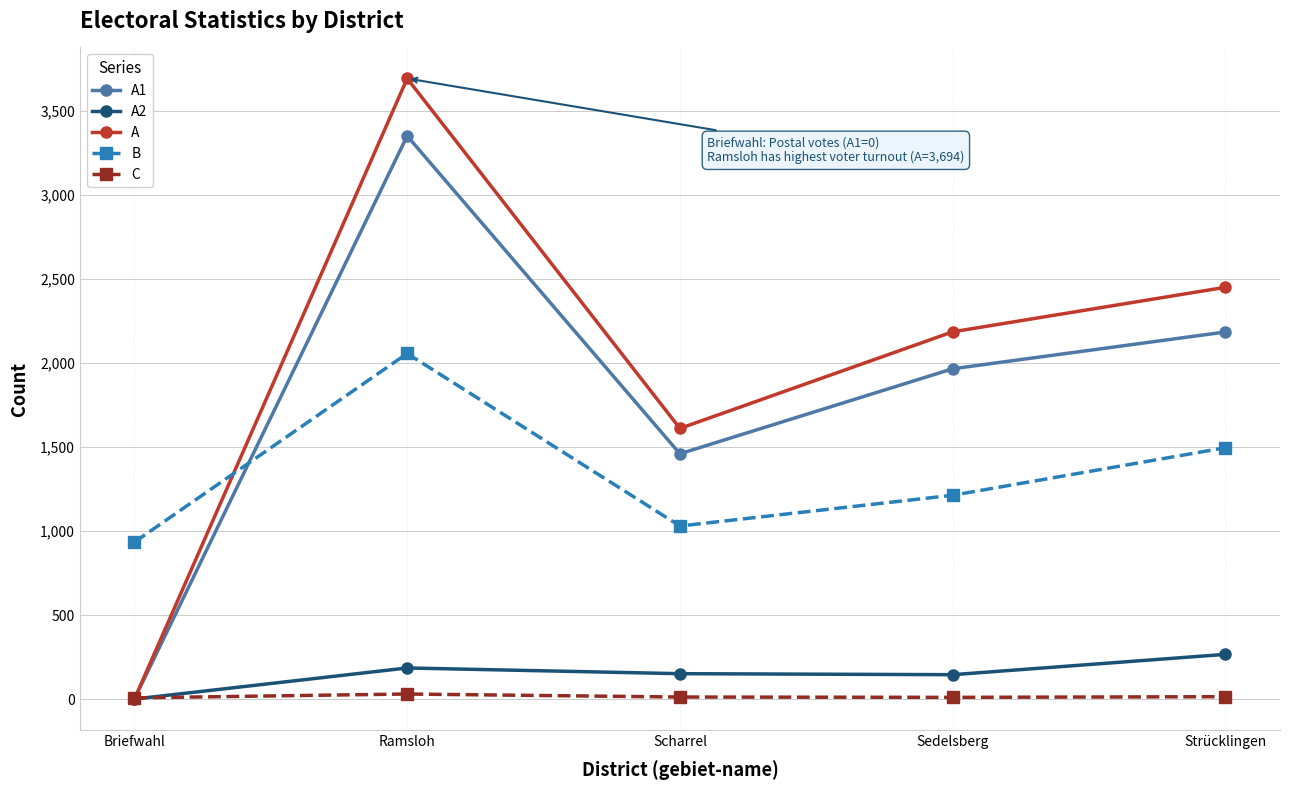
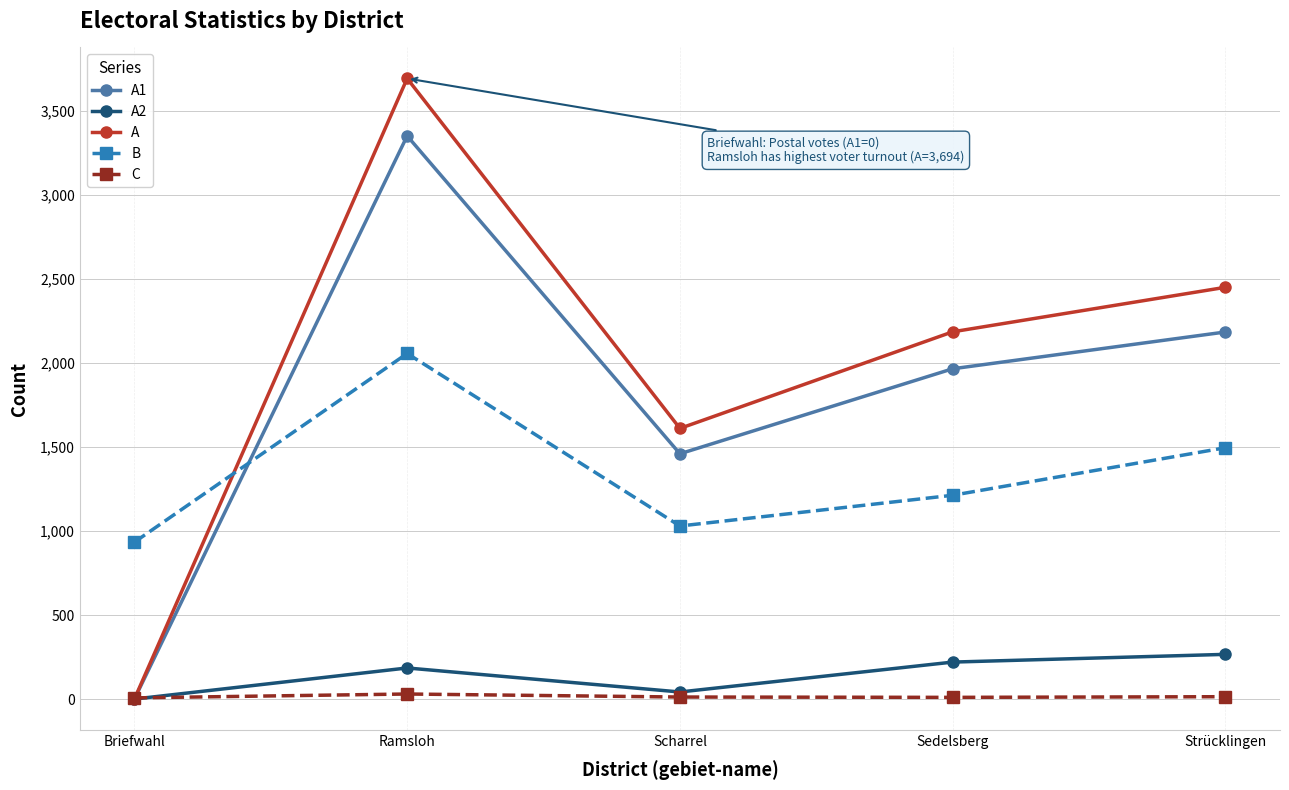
A2, Scharrel: 150 -> 40
A2, Sedelsberg: 150 -> 220
